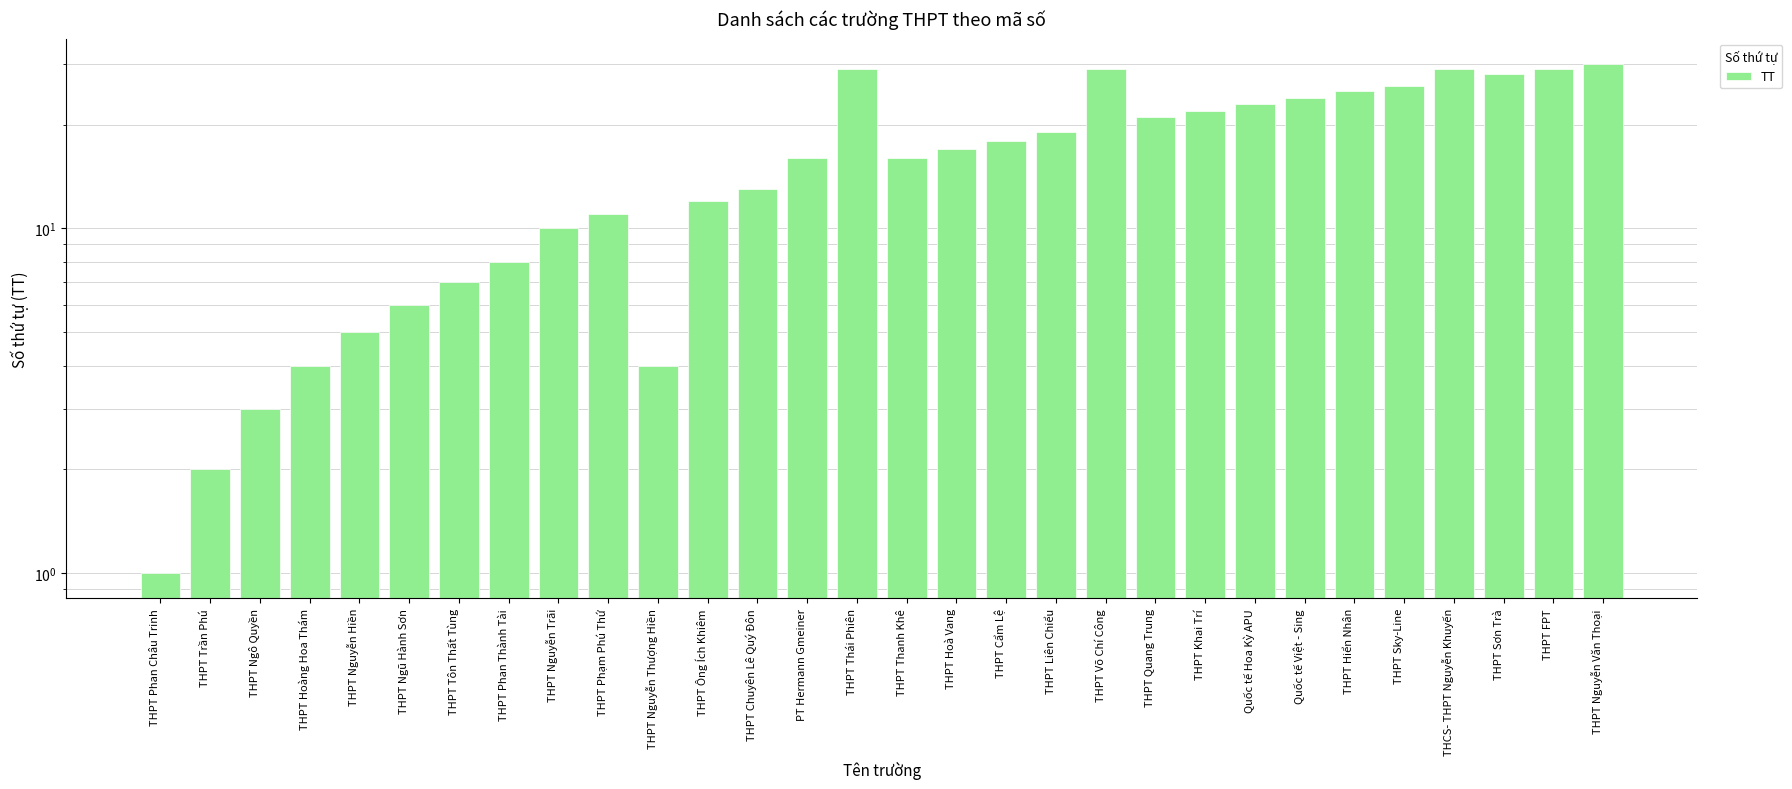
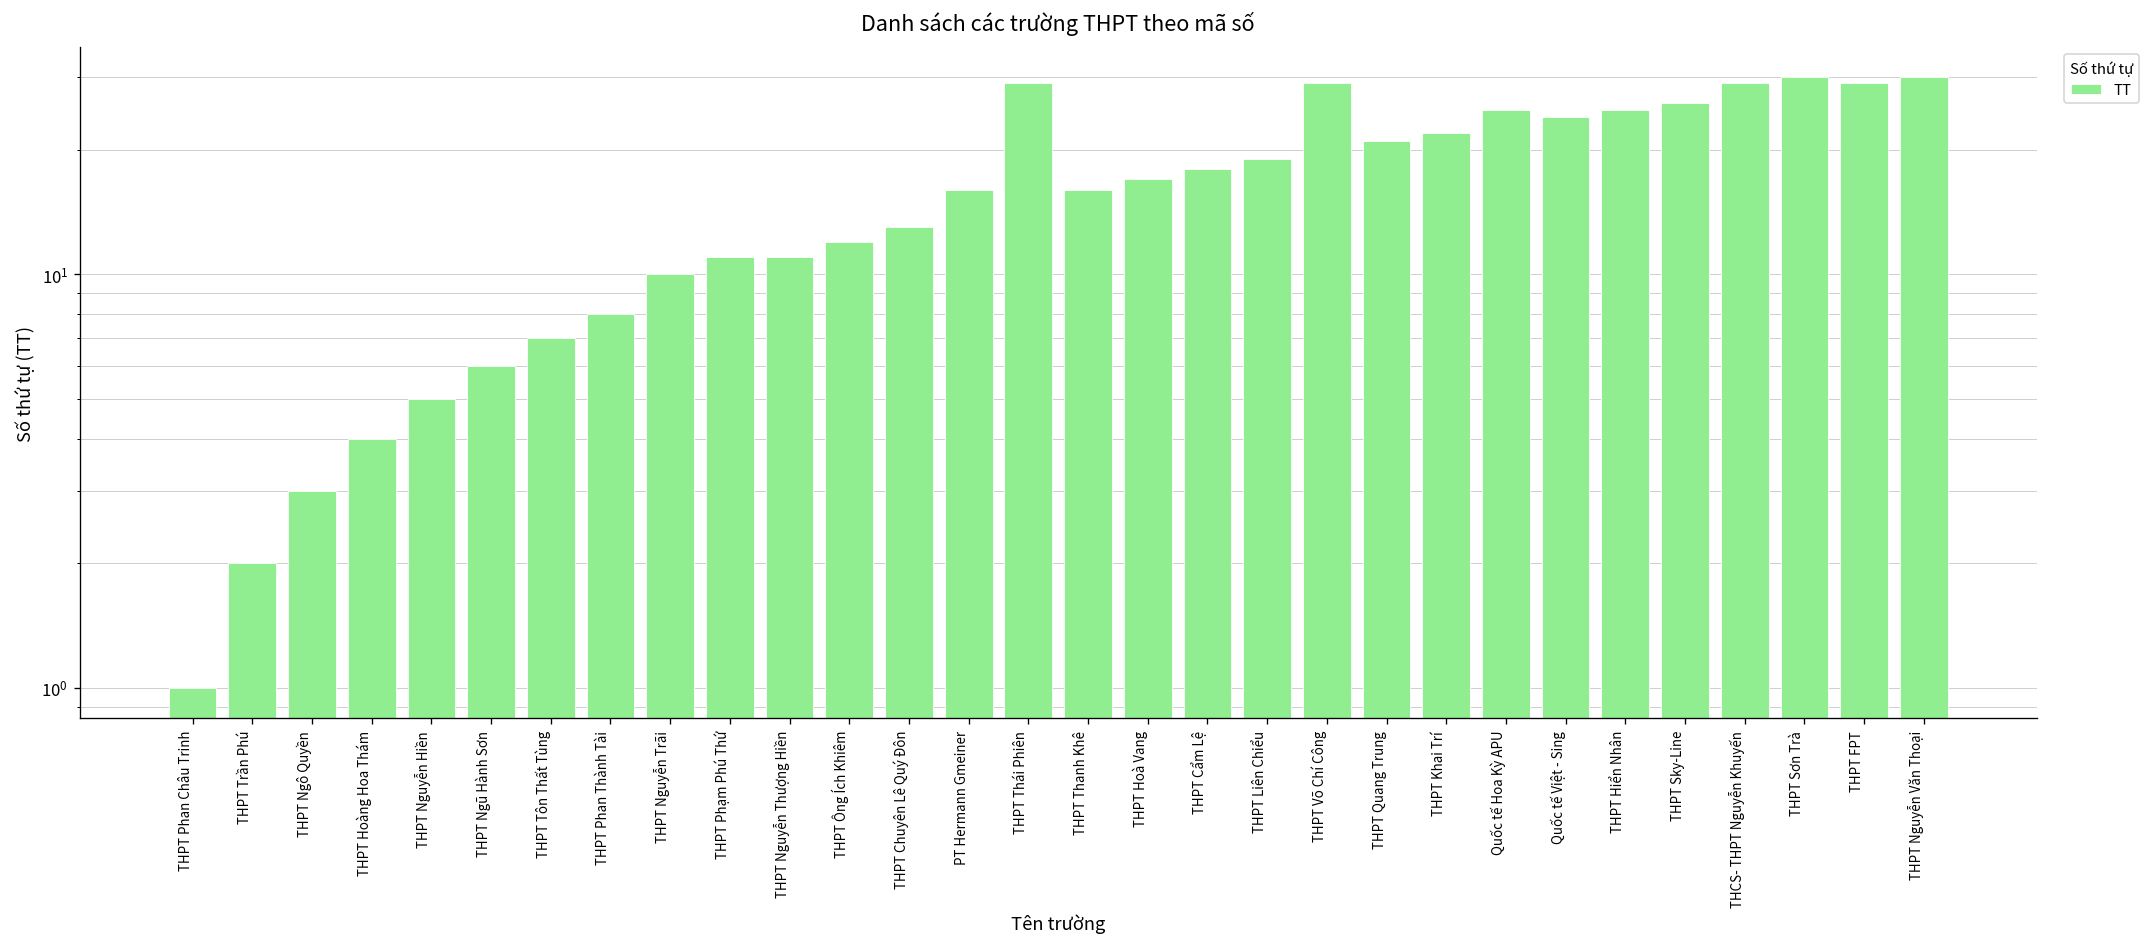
THPT Nguyễn Thượng Hiền: 4 -> 11
Quốc tế Hoa Kỳ APU: 23 -> 25
THPT Sơn Trà: 28 -> 30
